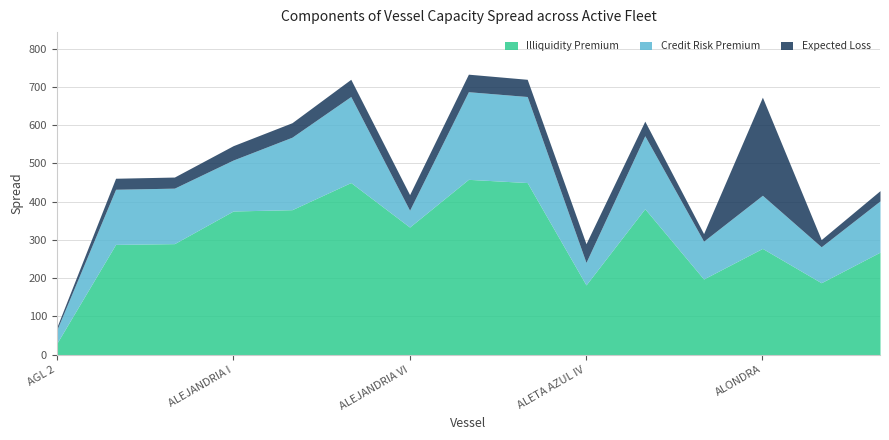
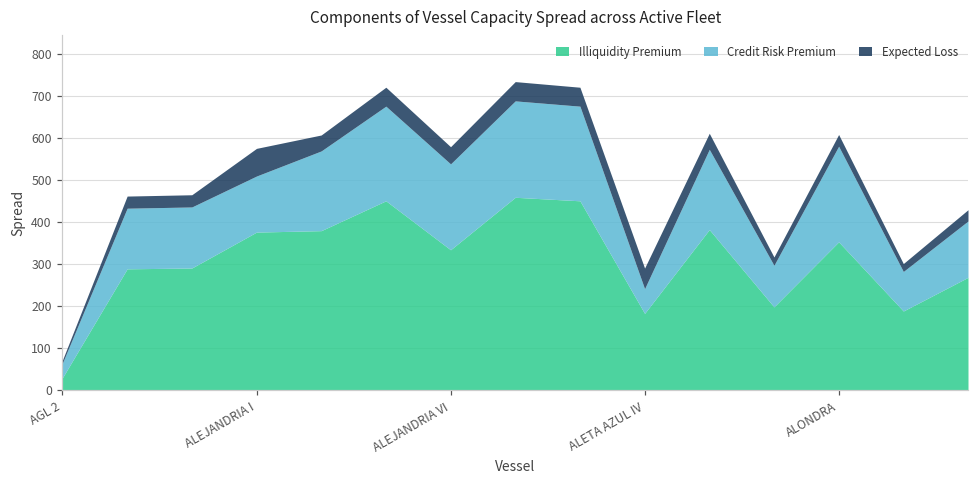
Expected Loss, ALEJANDRIA I: 40 -> 70
Credit Risk Premium, ALEJANDRIA VI: 40 -> 200
Illiquidity Premium, ALONDRA: 280 -> 350
Credit Risk Premium, ALONDRA: 140 -> 230
Expected Loss, ALONDRA: 260 -> 30
